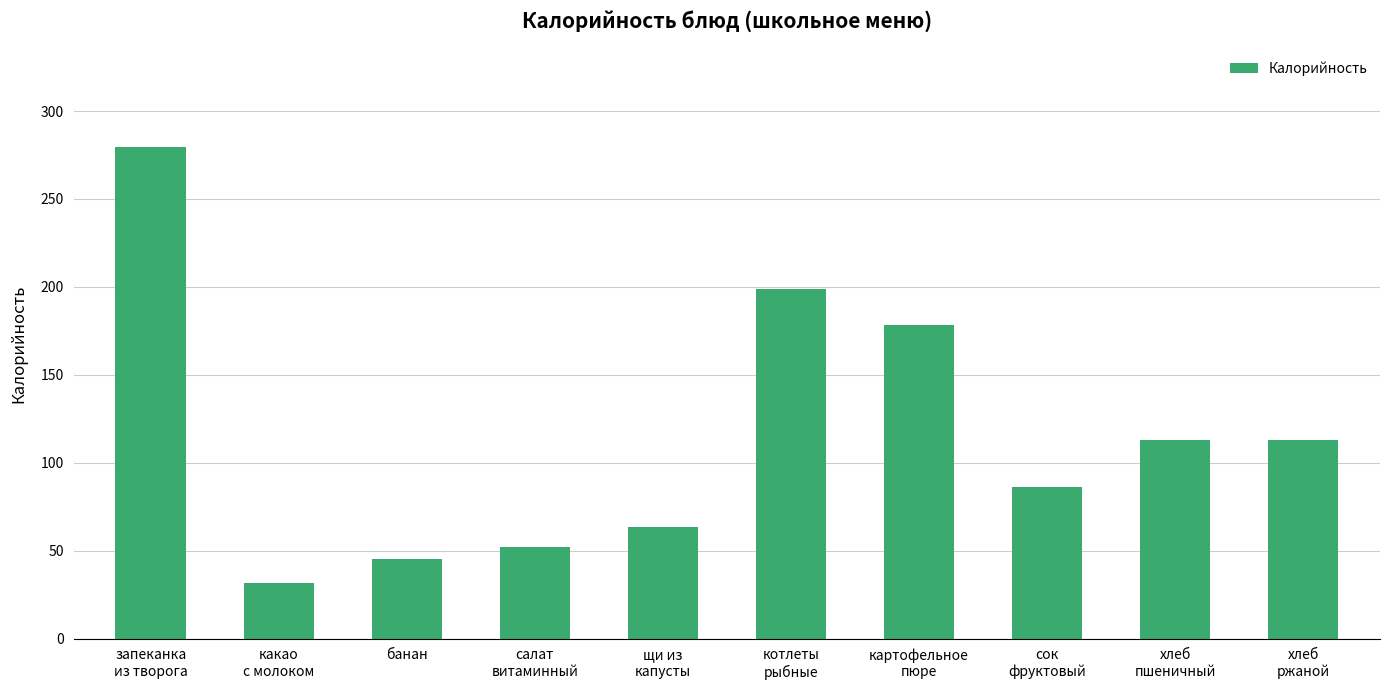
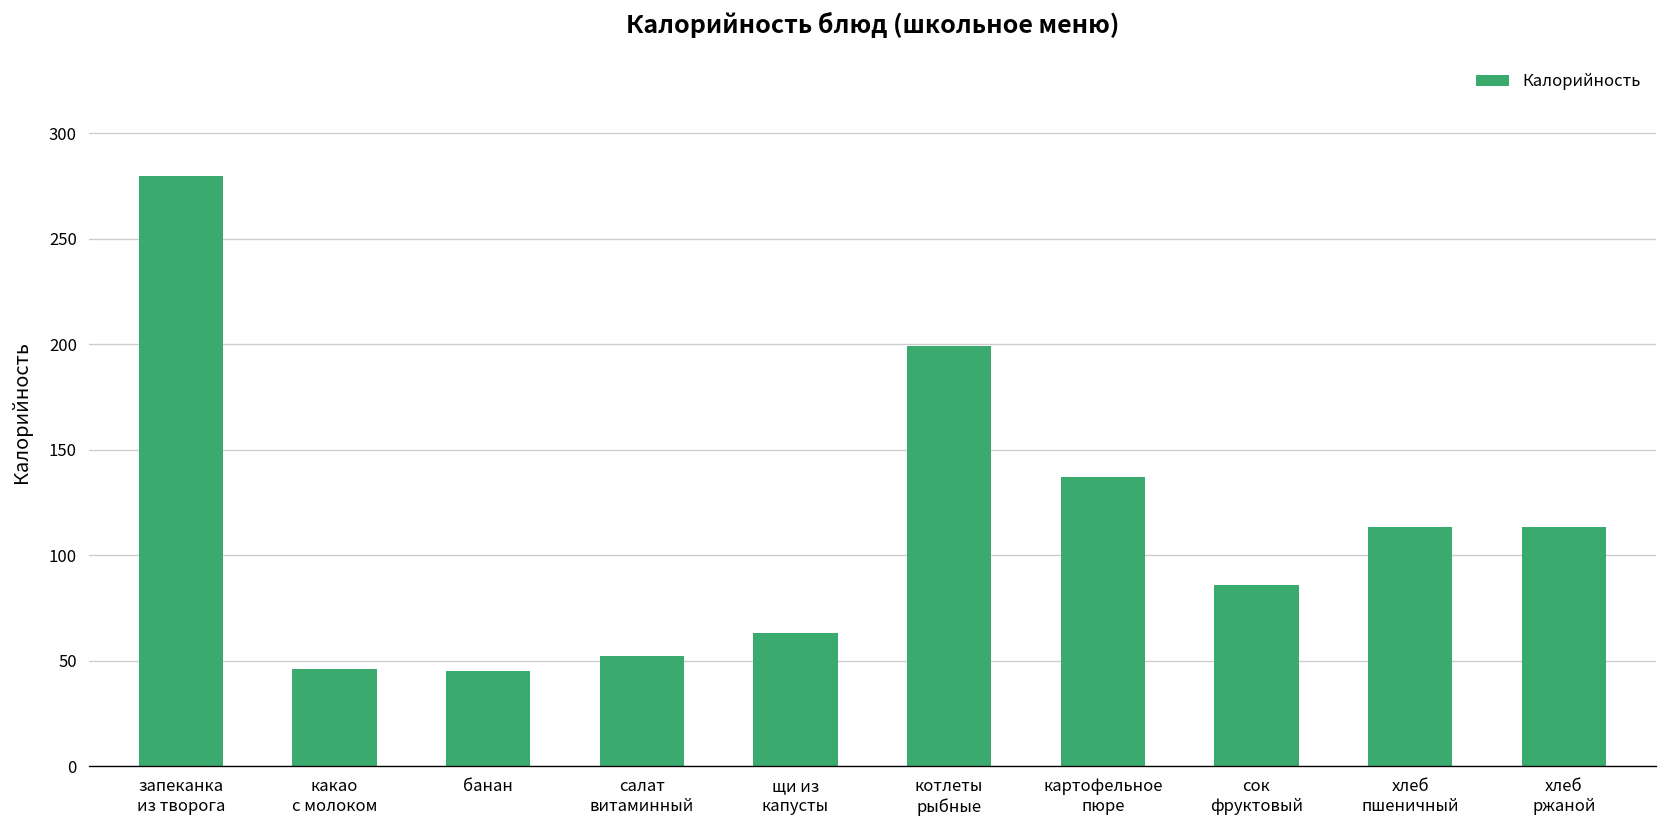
какао с молоком: 32 -> 46
картофельное пюре: 178 -> 137
